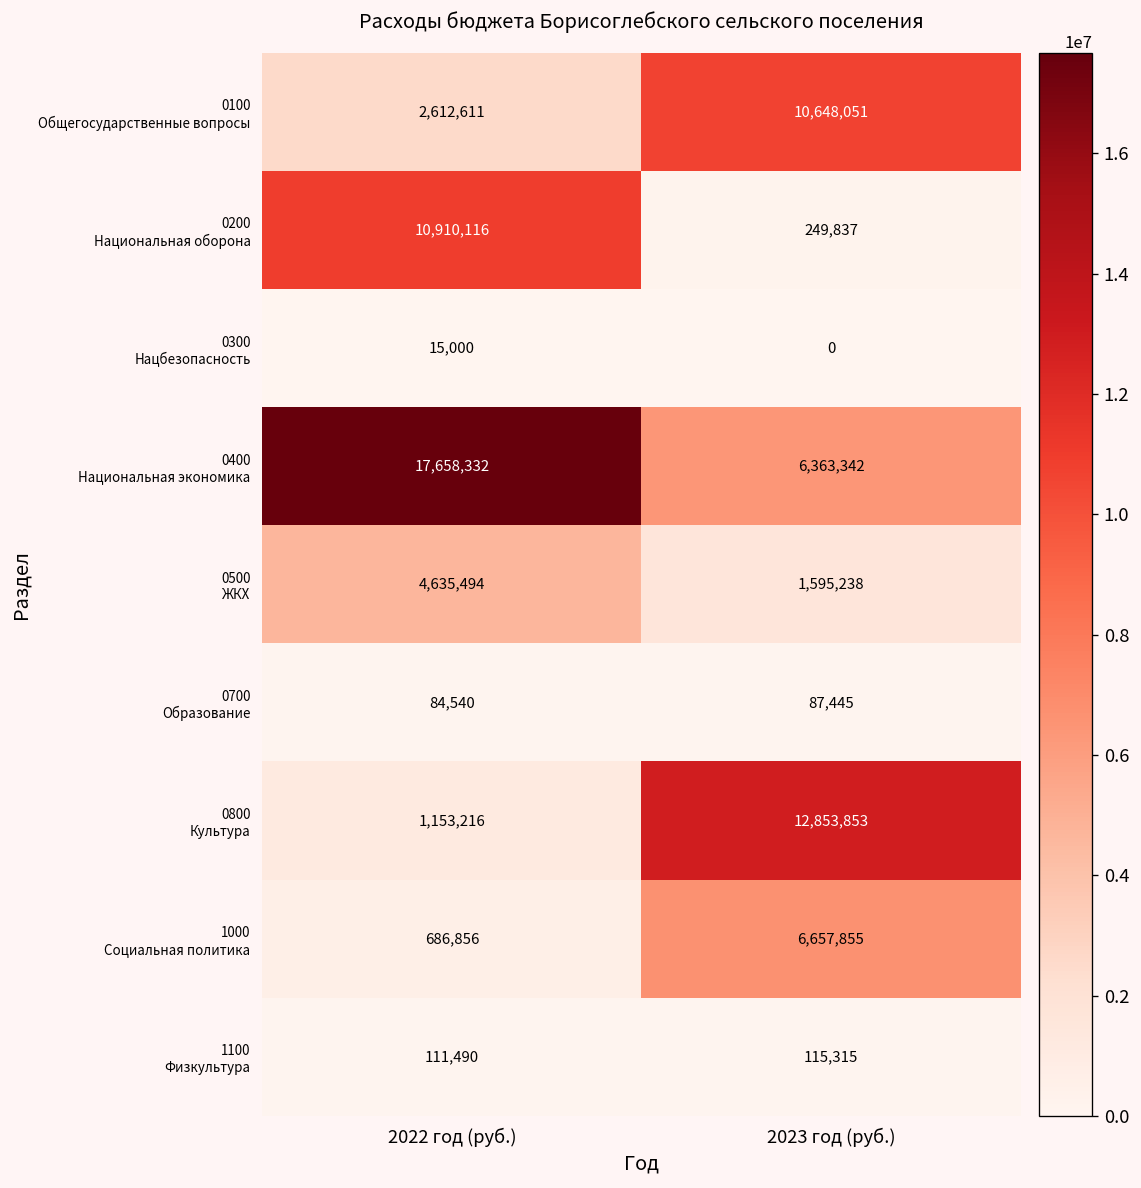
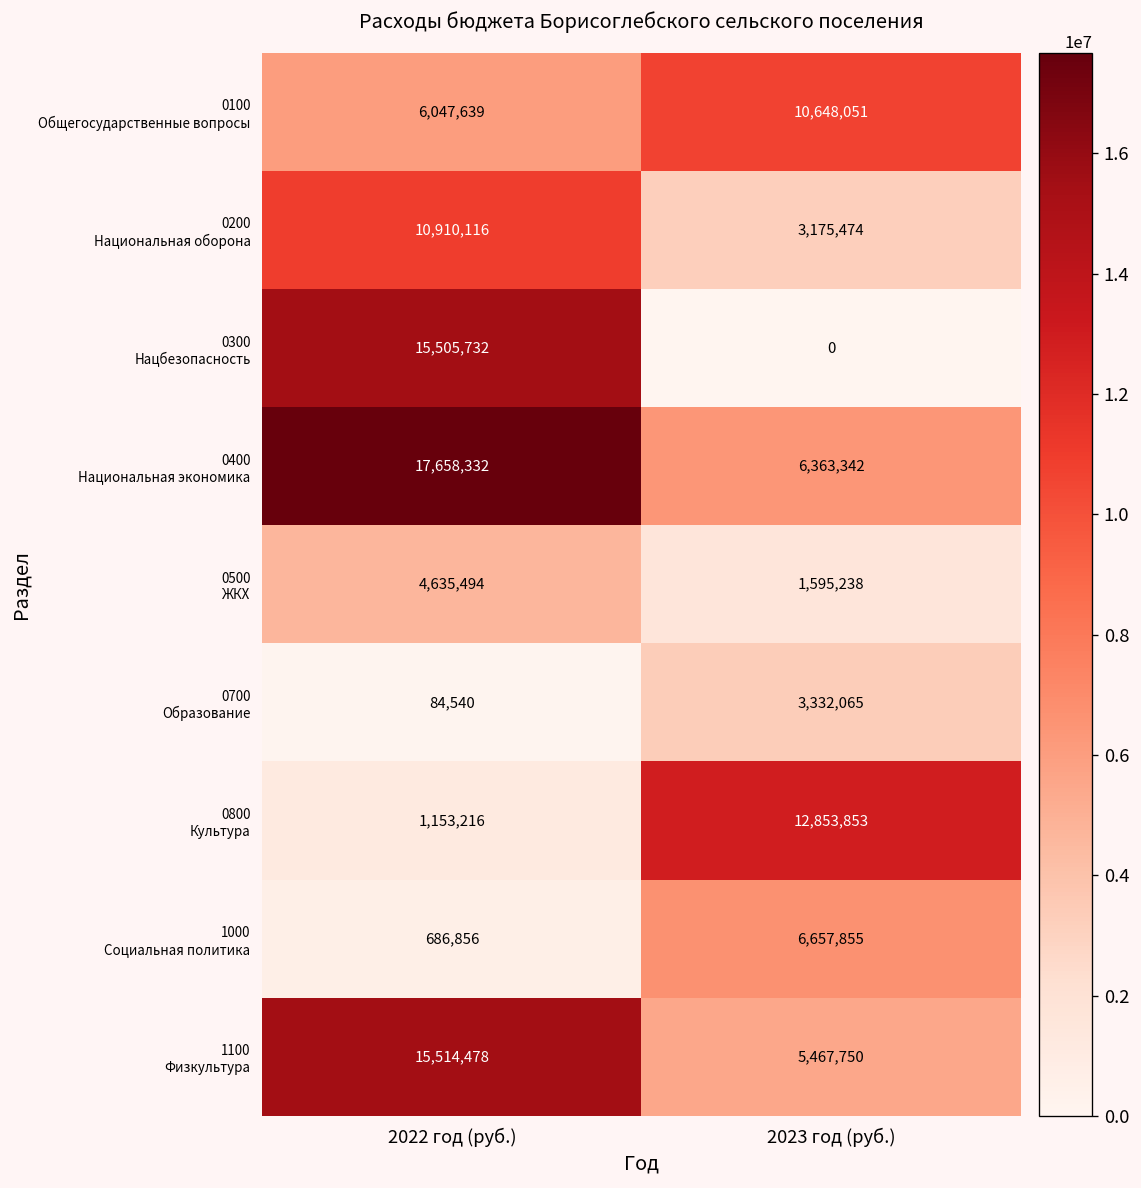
0100 Общегосударственные вопросы, 2022 год (руб.): 2,612,611 -> 6,047,639
0200 Национальная оборона, 2023 год (руб.): 249,837 -> 3,175,474
0300 Нацбезопасность, 2022 год (руб.): 15,000 -> 15,505,732
0700 Образование, 2023 год (руб.): 87,445 -> 3,332,065
1100 Физкультура, 2022 год (руб.): 111,490 -> 15,514,478
1100 Физкультура, 2023 год (руб.): 115,315 -> 5,467,750
